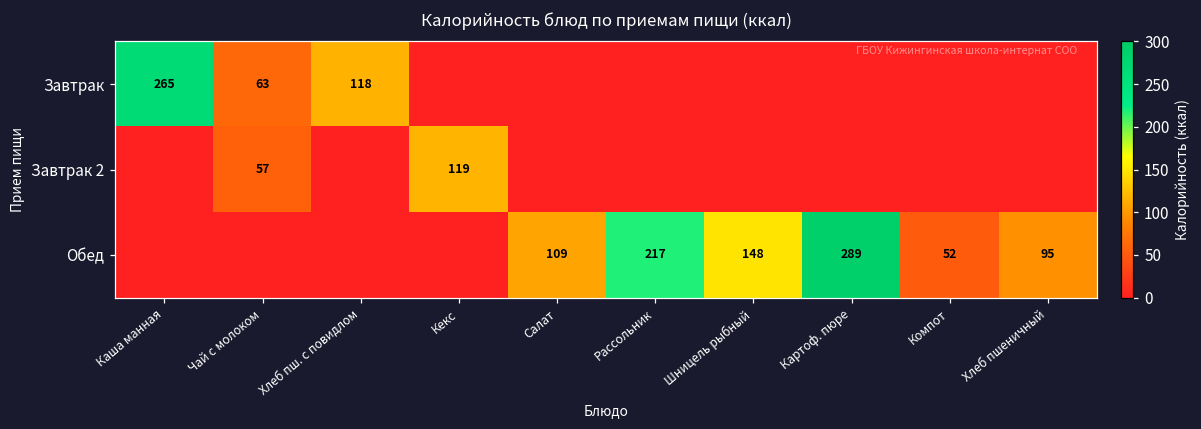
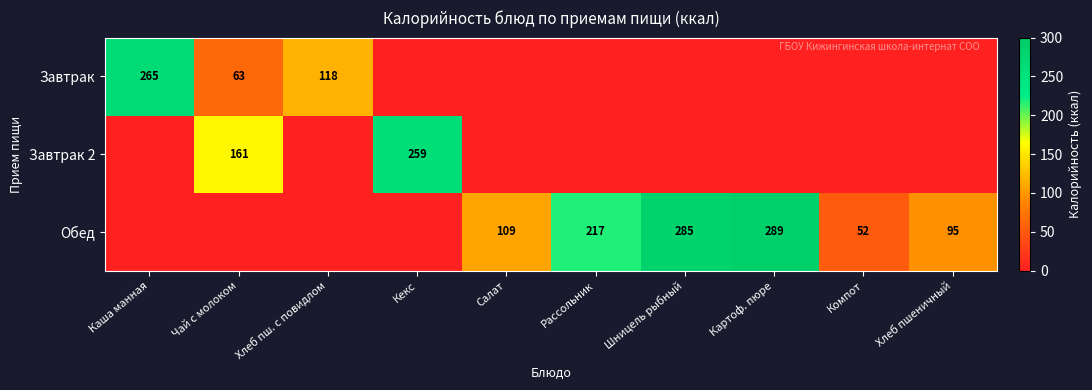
Завтрак 2, Чай с молоком: 57 -> 161
Завтрак 2, Кекс: 119 -> 259
Обед, Шницель рыбный: 148 -> 285
